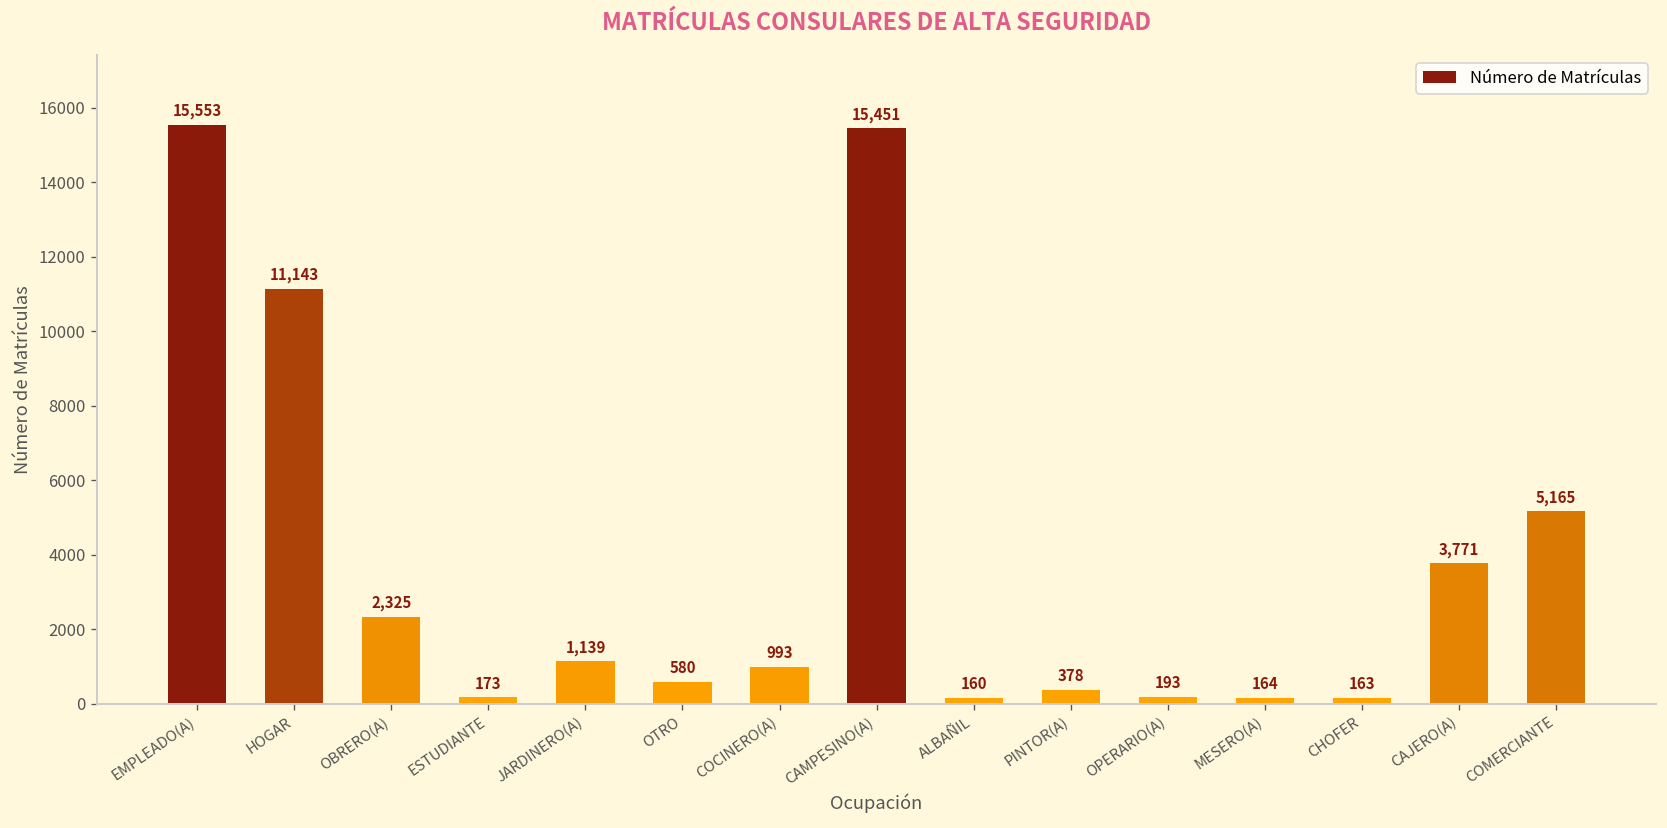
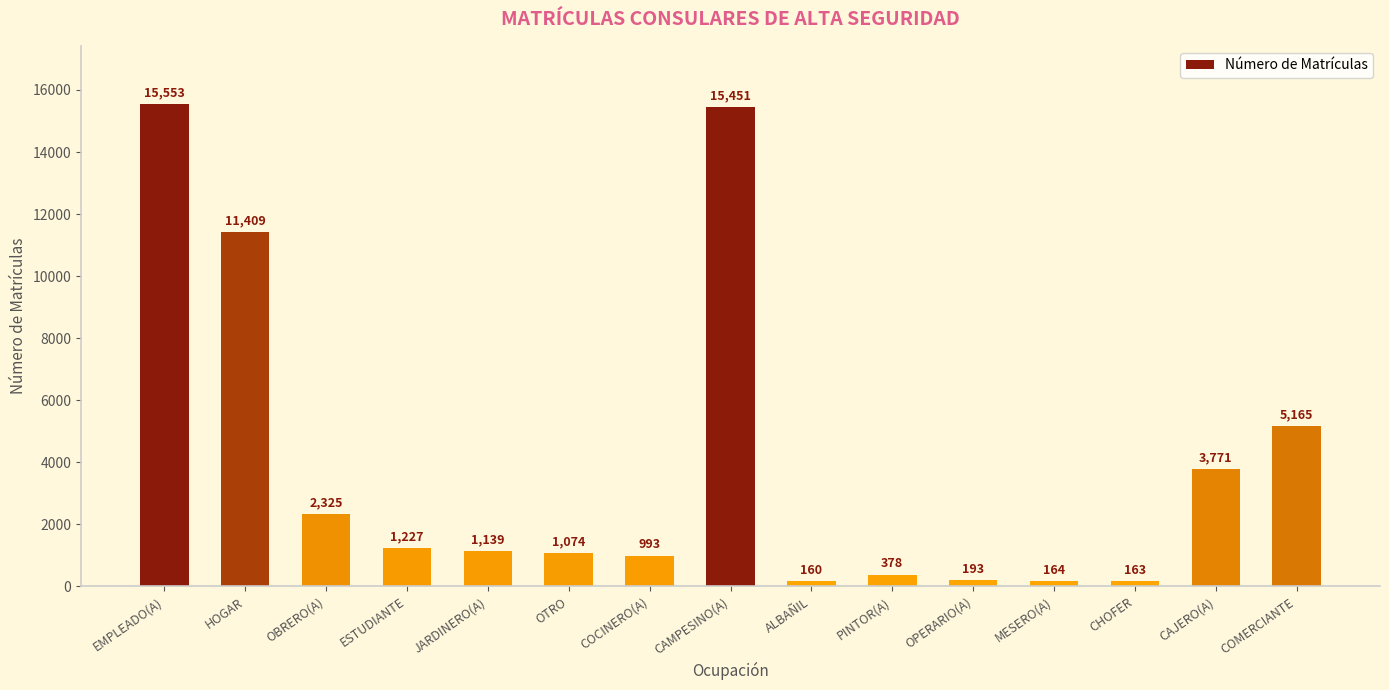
HOGAR: 11,143 -> 11,409
ESTUDIANTE: 173 -> 1,227
OTRO: 580 -> 1,074
